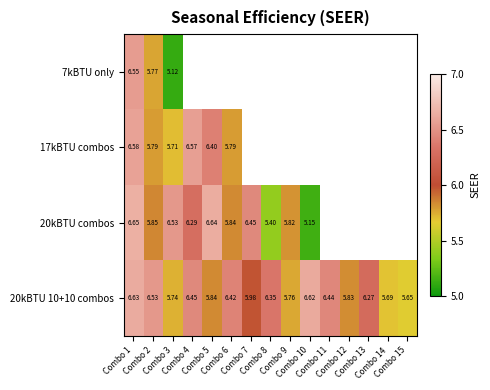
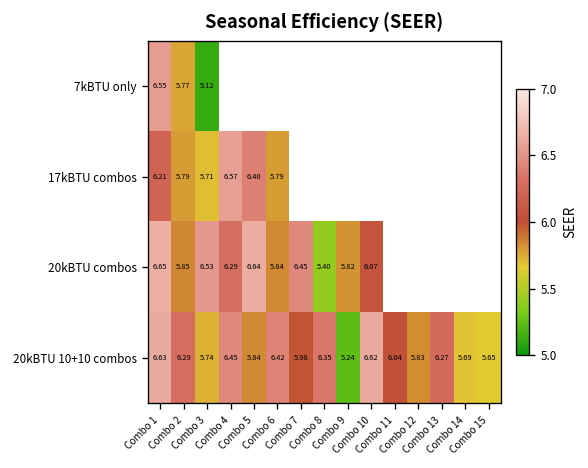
17kBTU combos, Combo 1: 6.58 -> 6.21
20kBTU combos, Combo 10: 5.15 -> 6.07
20kBTU 10+10 combos, Combo 2: 6.53 -> 6.29
20kBTU 10+10 combos, Combo 9: 5.76 -> 5.24
20kBTU 10+10 combos, Combo 11: 6.44 -> 6.04
